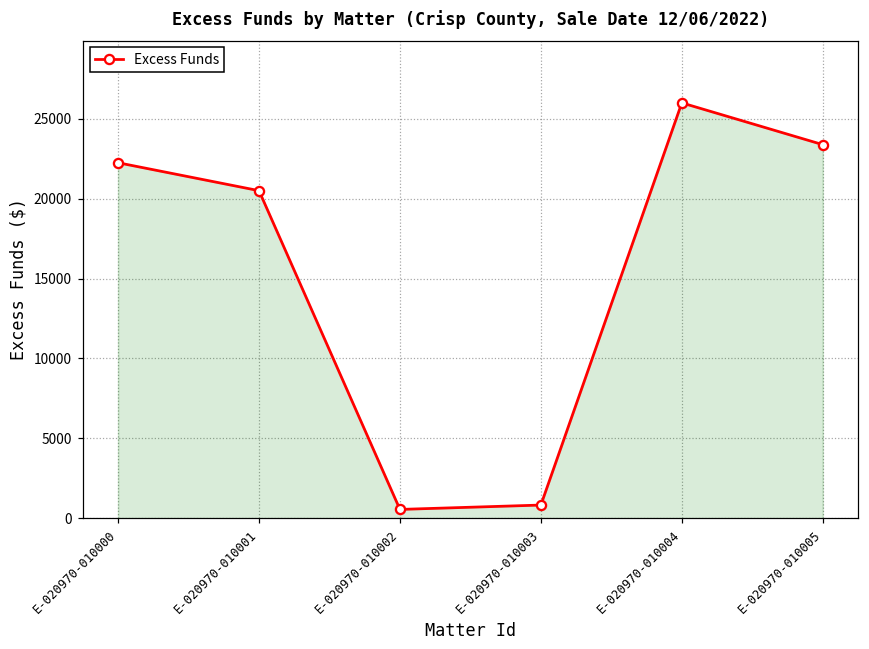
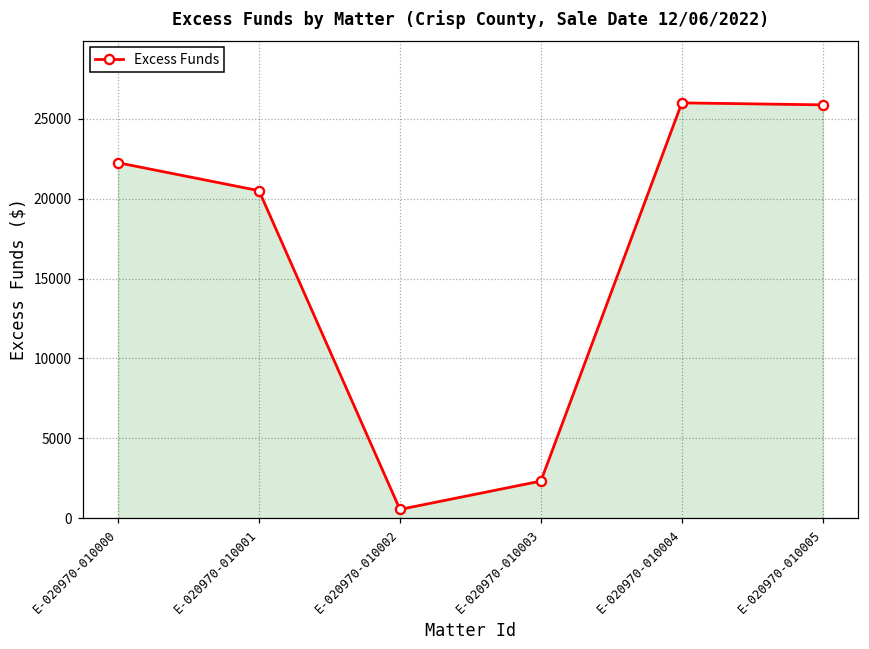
E-020970-010003: 800 -> 2300
E-020970-010005: 23400 -> 25900
